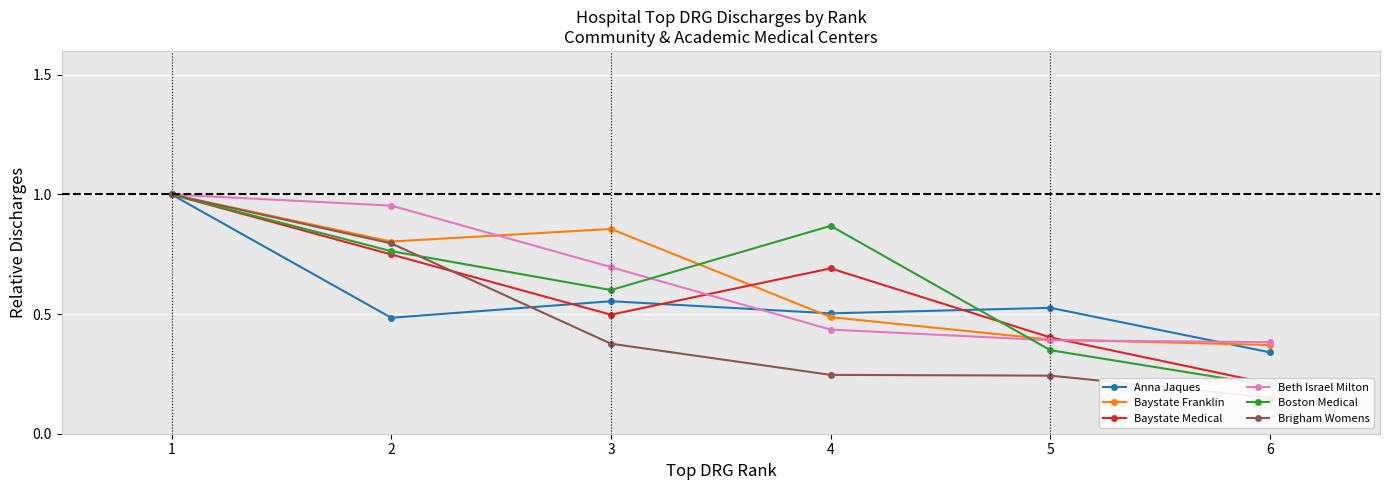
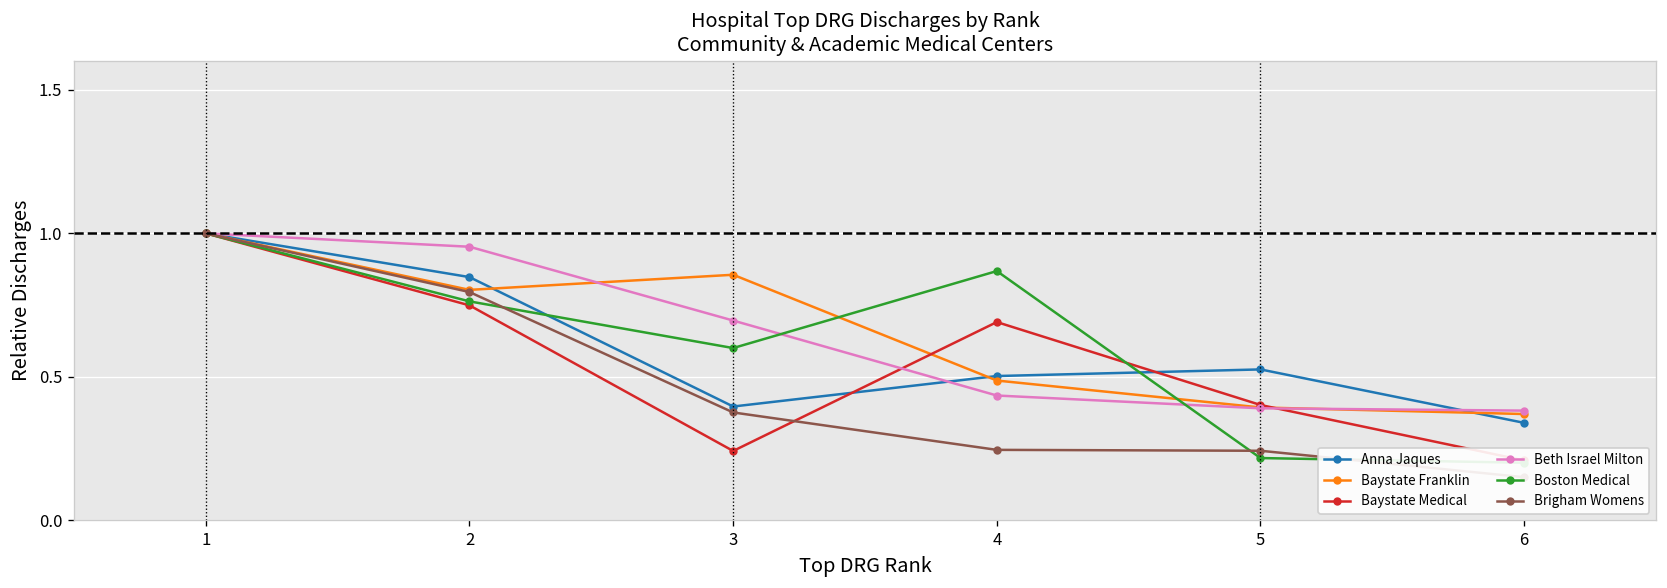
Anna Jaques, 2: 0.48 -> 0.85
Anna Jaques, 3: 0.55 -> 0.40
Baystate Medical, 3: 0.50 -> 0.24
Boston Medical, 5: 0.35 -> 0.22
